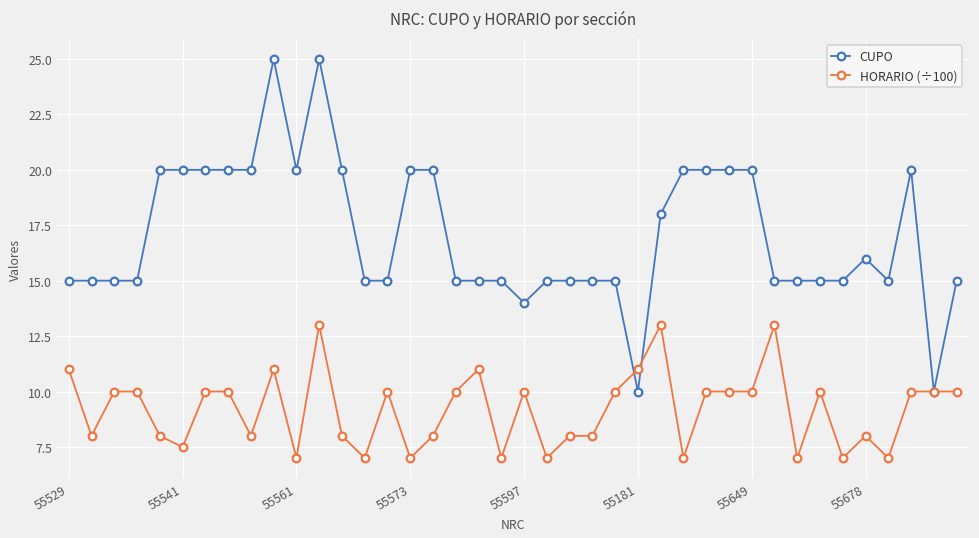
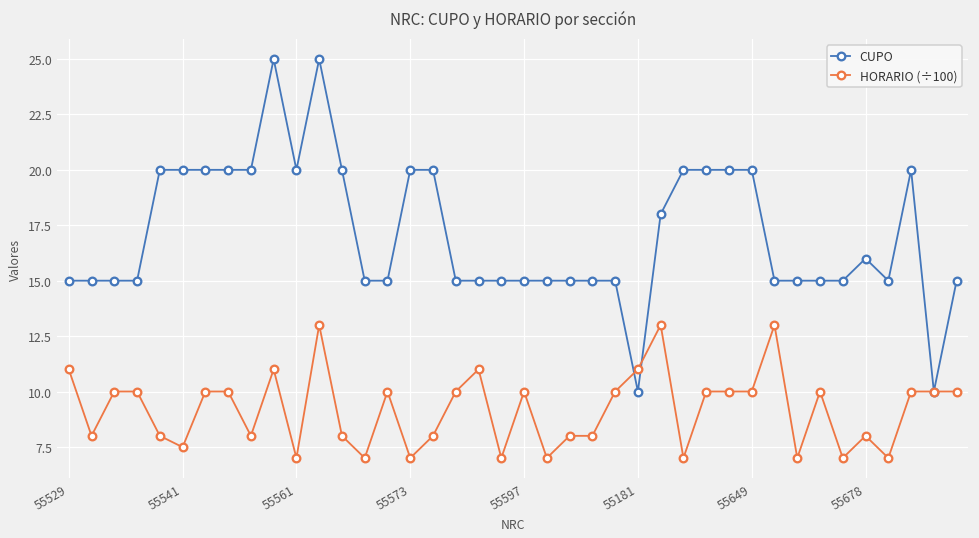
CUPO, 55597: 14 -> 15
